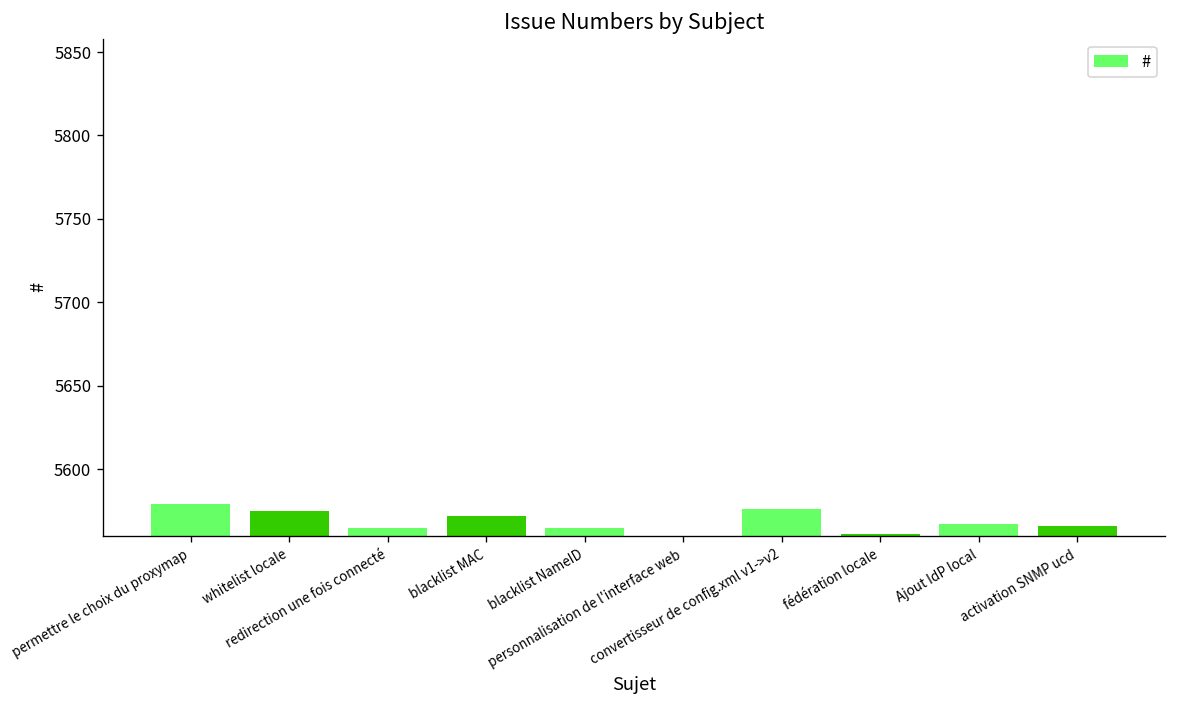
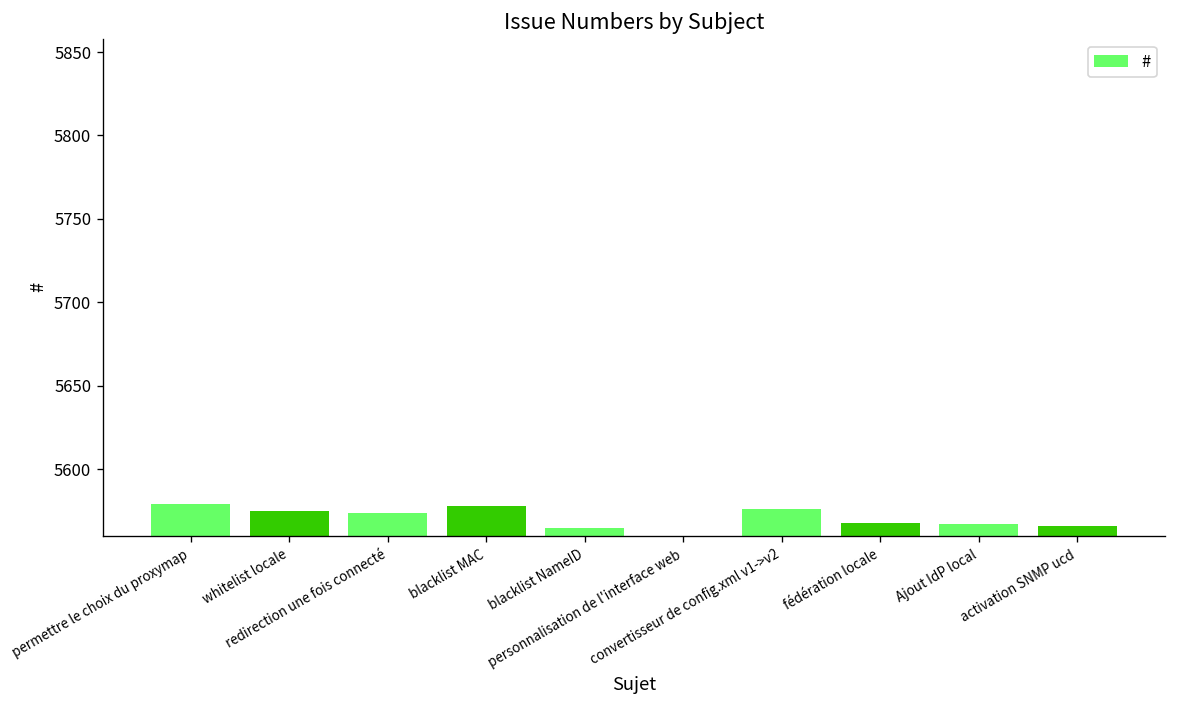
redirection une fois connecté: 5565 -> 5574
blacklist MAC: 5572 -> 5578
fédération locale: 5561 -> 5568
